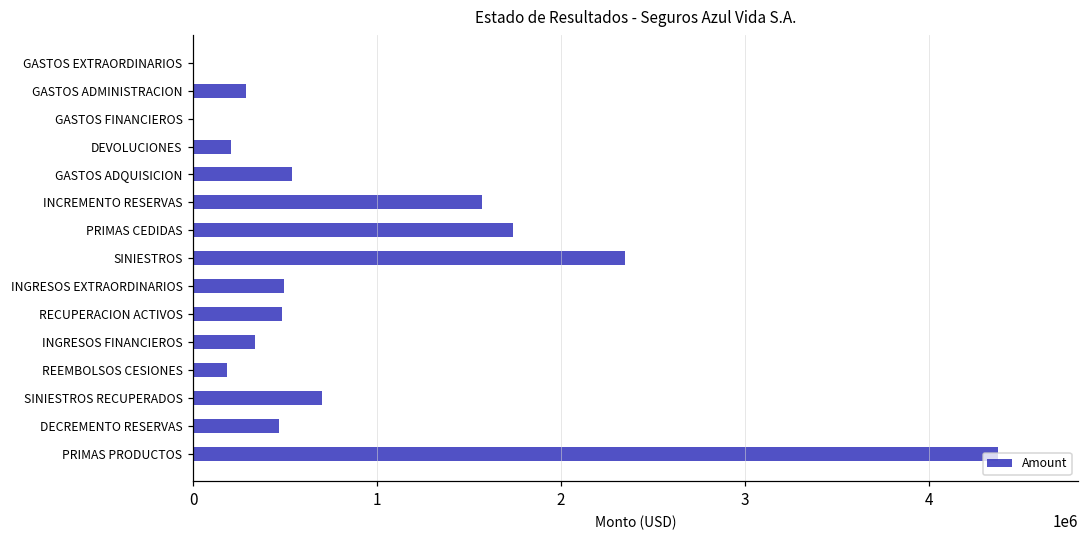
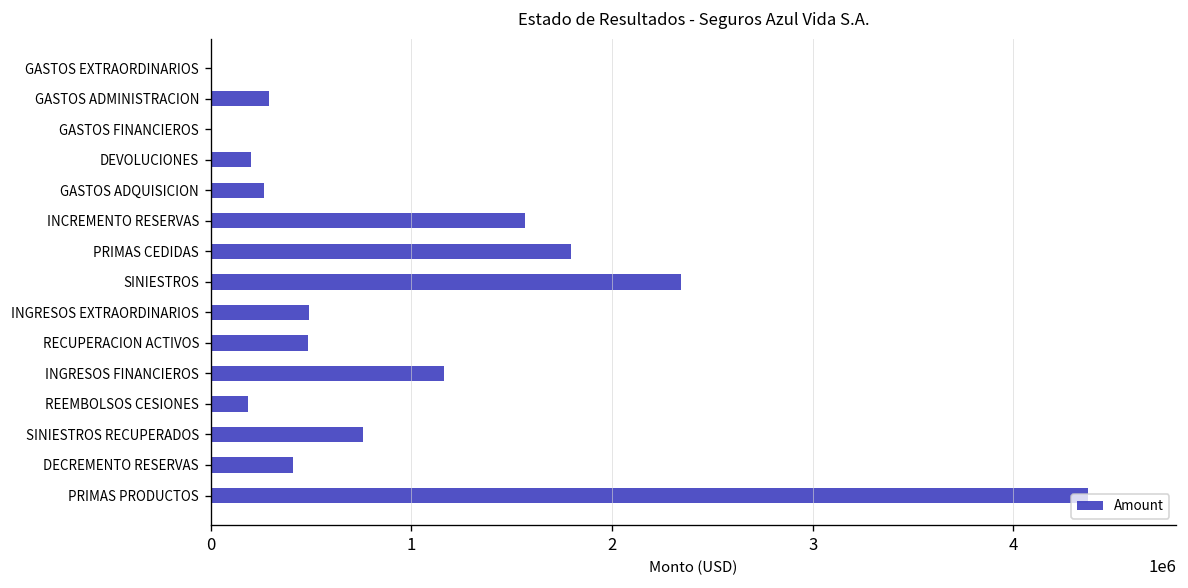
GASTOS ADQUISICION: 540000 -> 270000
PRIMAS CEDIDAS: 1740000 -> 1800000
INGRESOS FINANCIEROS: 340000 -> 1160000
SINIESTROS RECUPERADOS: 700000 -> 760000
DECREMENTO RESERVAS: 470000 -> 410000
